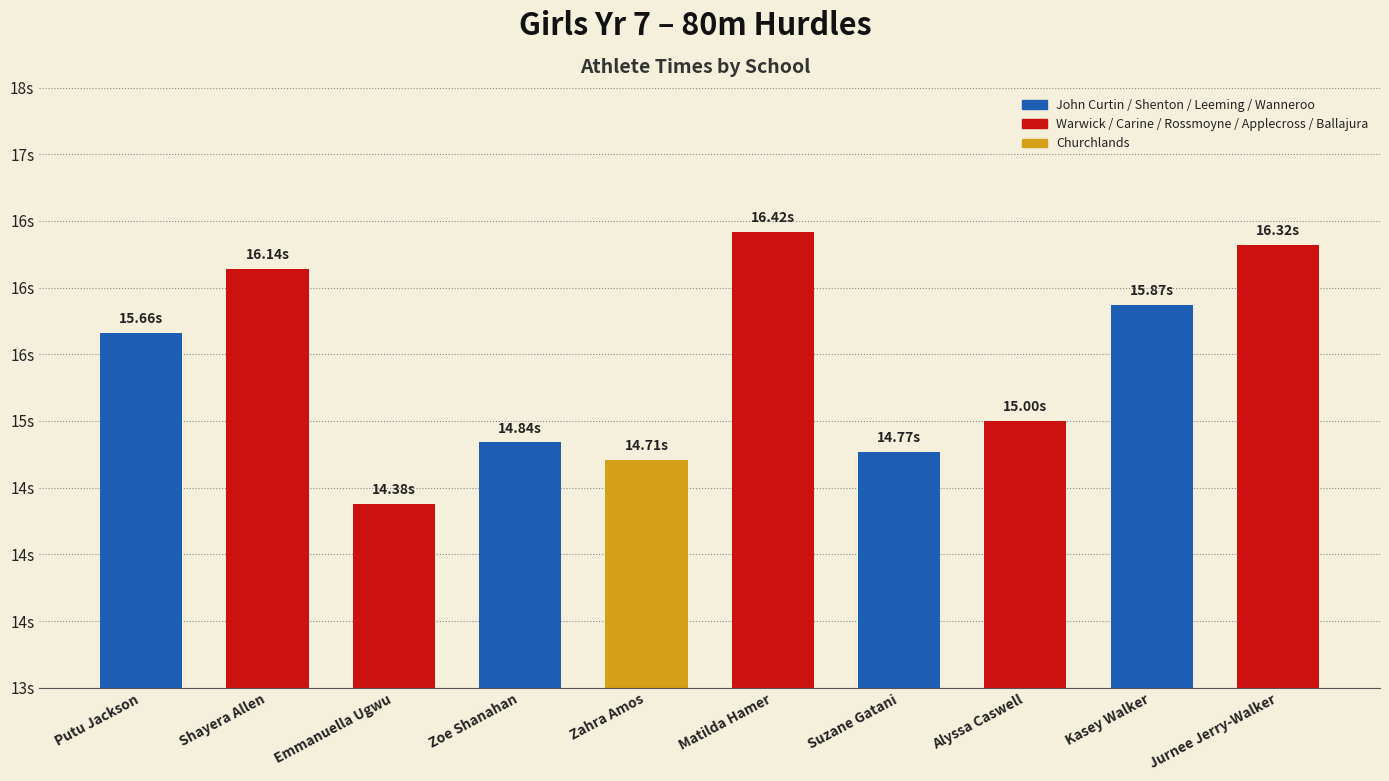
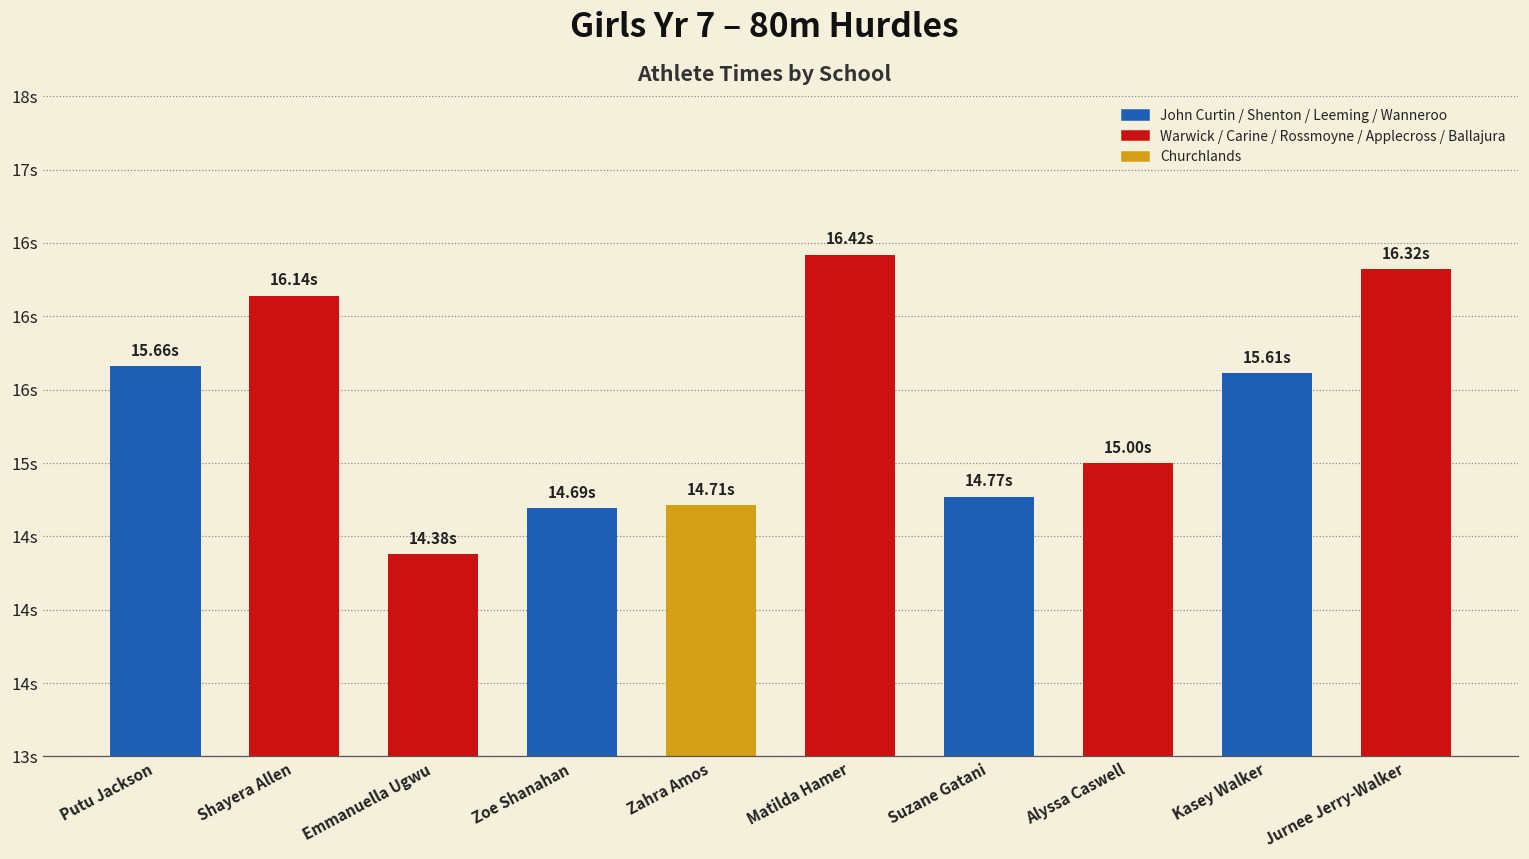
Zoe Shanahan: 14.84s -> 14.69s
Kasey Walker: 15.87s -> 15.61s
